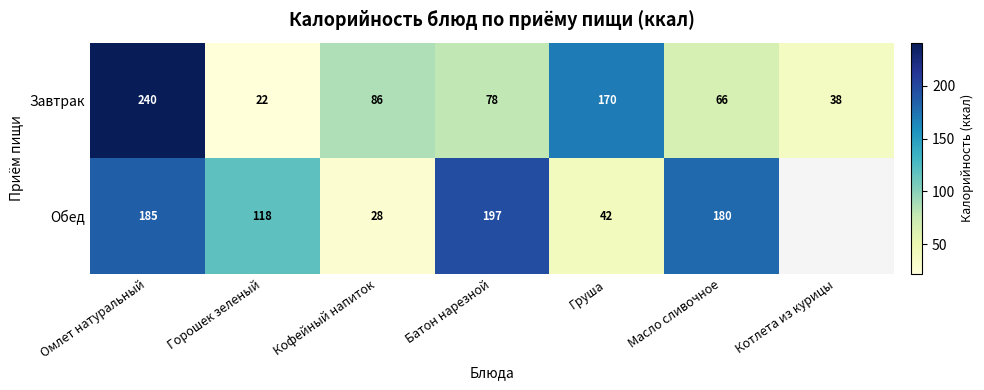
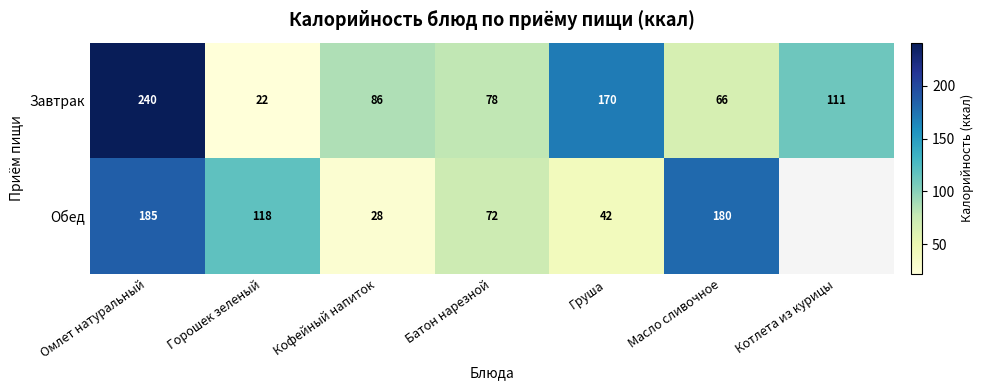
Завтрак, Котлета из курицы: 38 -> 111
Обед, Батон нарезной: 197 -> 72
